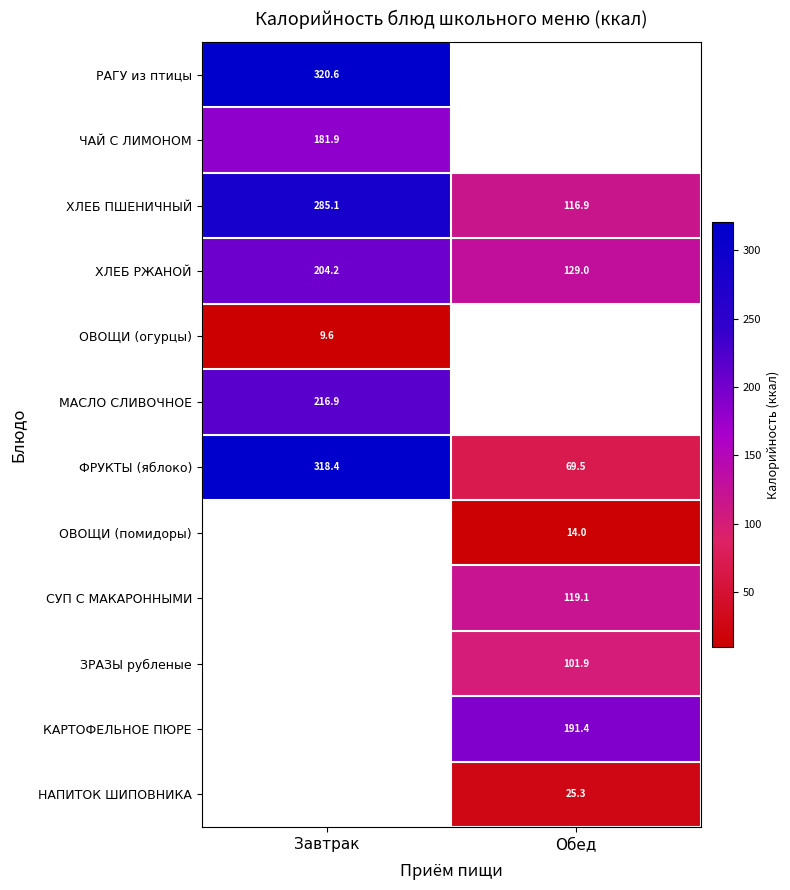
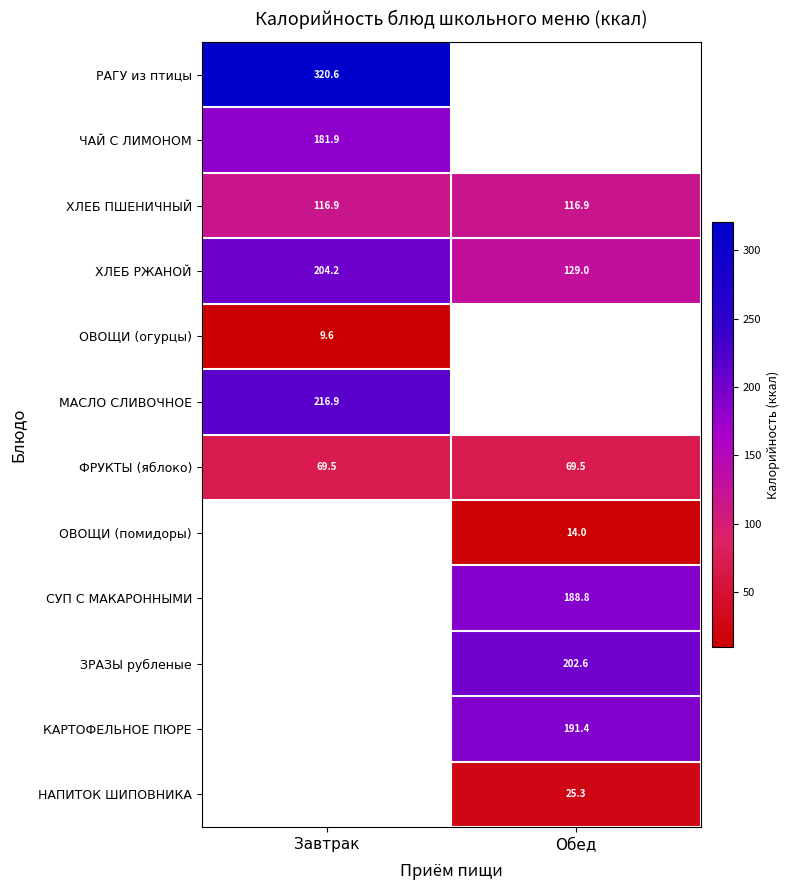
ХЛЕБ ПШЕНИЧНЫЙ, Завтрак: 285.1 -> 116.9
ФРУКТЫ (яблоко), Завтрак: 318.4 -> 69.5
СУП С МАКАРОННЫМИ, Обед: 119.1 -> 188.8
ЗРАЗЫ рубленые, Обед: 101.9 -> 202.6
